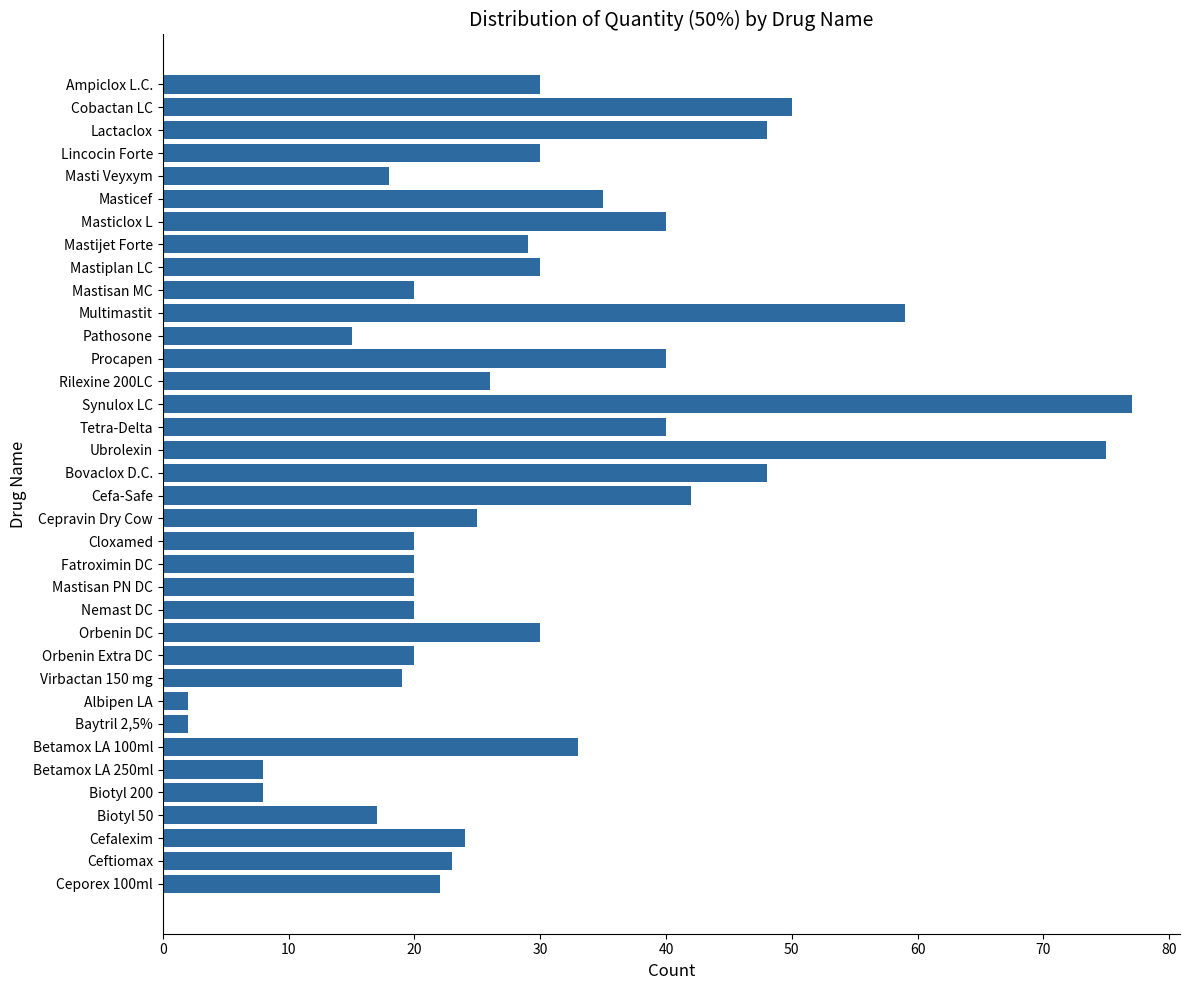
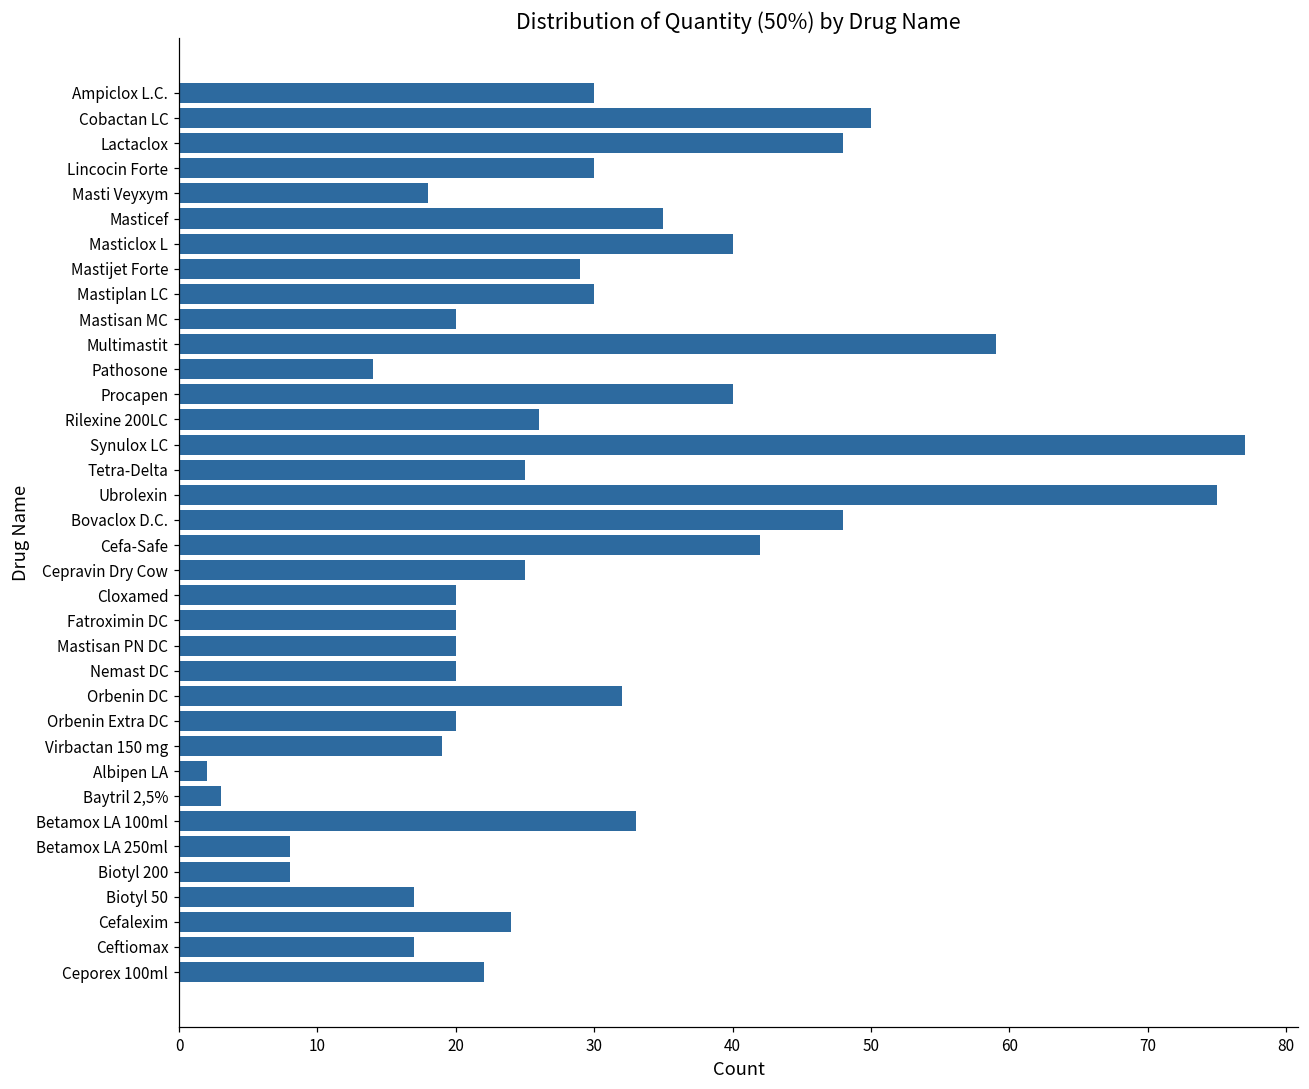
Pathosone: 15 -> 14
Tetra-Delta: 40 -> 25
Orbenin DC: 30 -> 32
Baytril 2,5%: 2 -> 3
Ceftiomax: 23 -> 17
